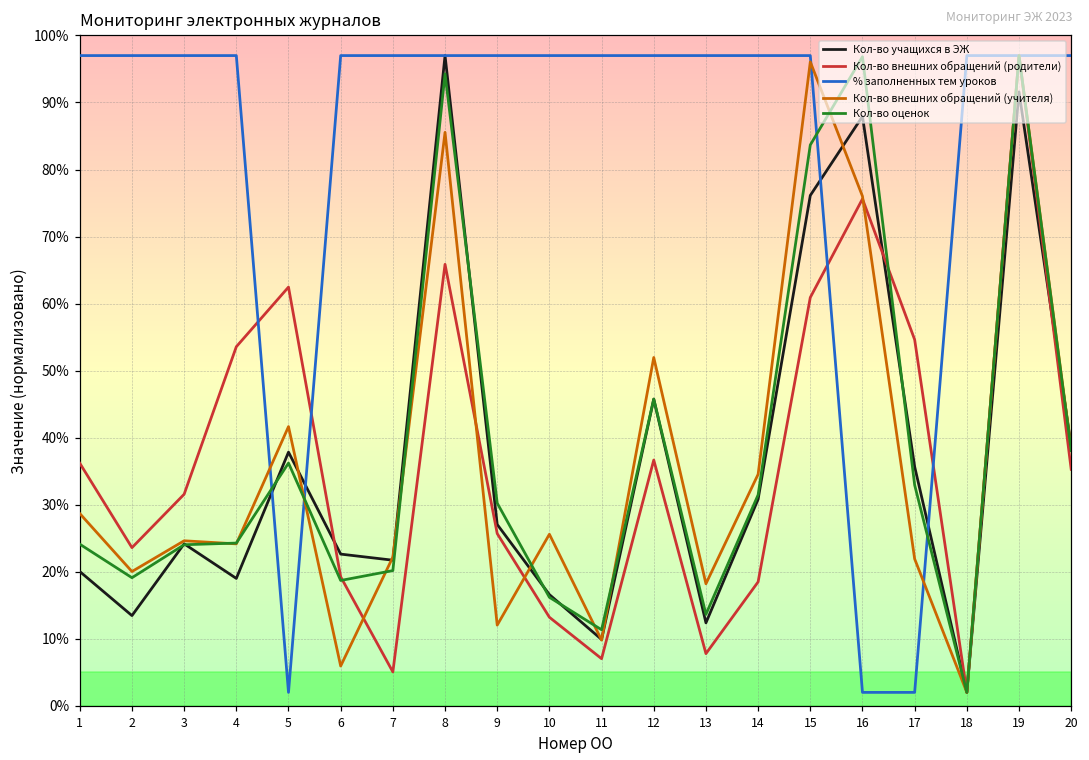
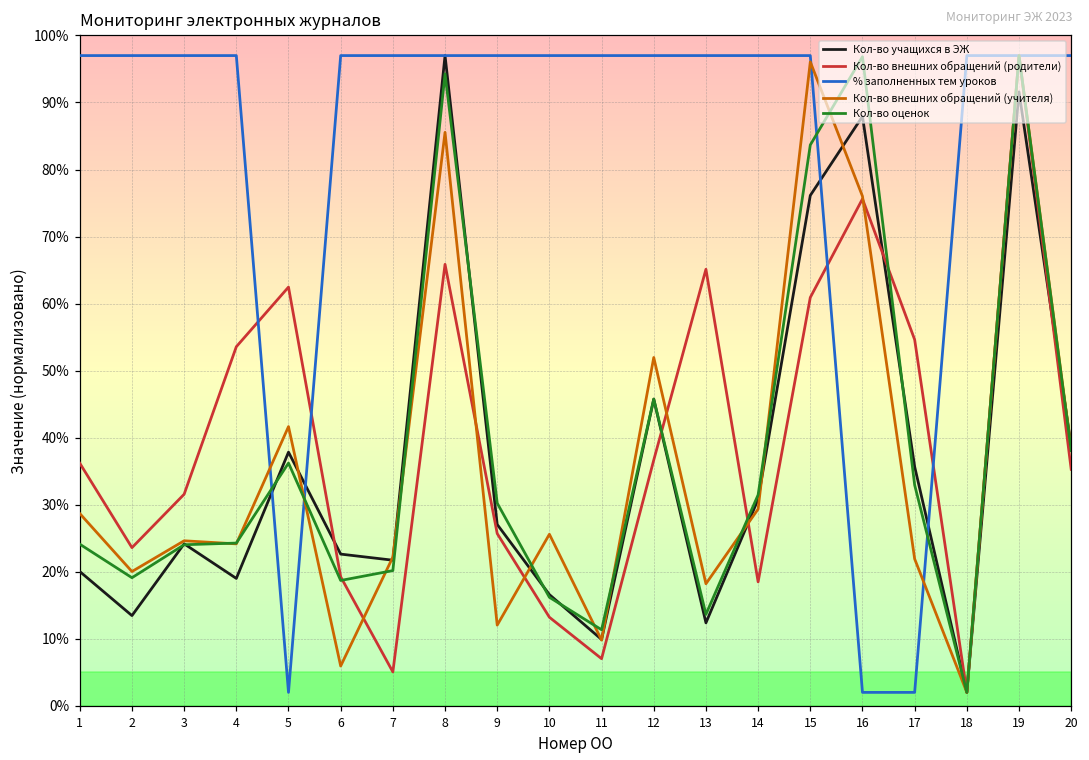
Кол-во внешних обращений (родители), 13: 8% -> 65%
Кол-во внешних обращений (учителя), 14: 35% -> 29%
